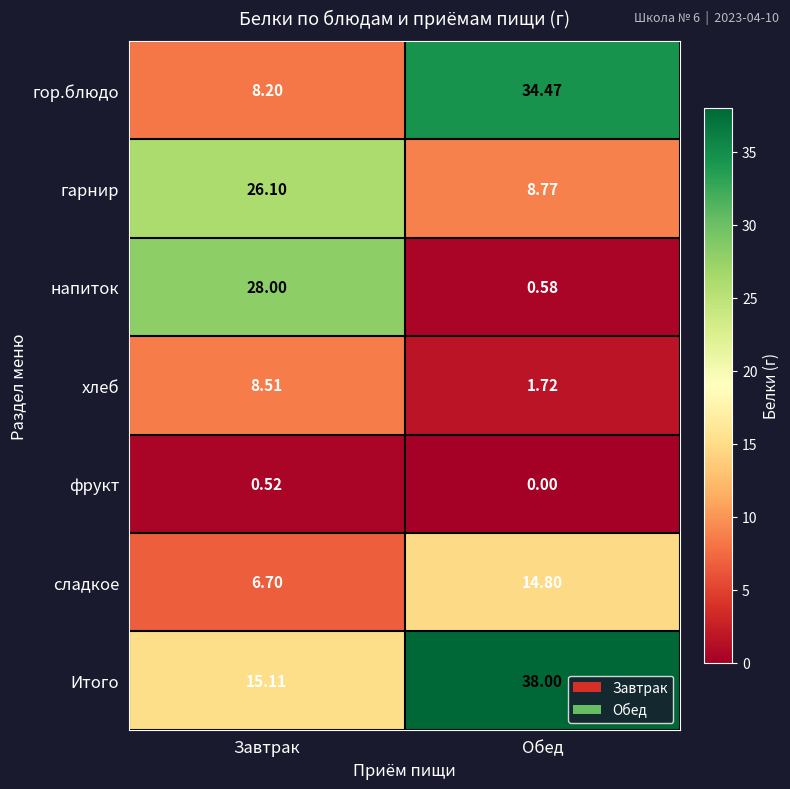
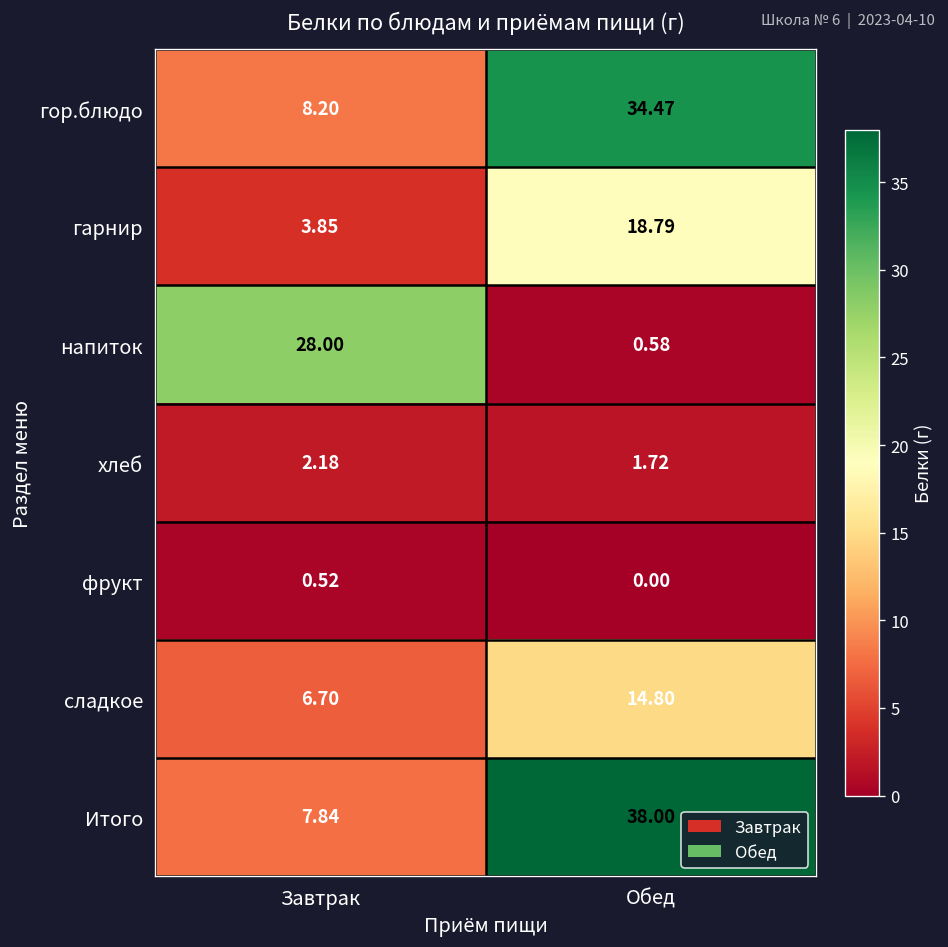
гарнир, Завтрак: 26.10 -> 3.85
гарнир, Обед: 8.77 -> 18.79
хлеб, Завтрак: 8.51 -> 2.18
Итого, Завтрак: 15.11 -> 7.84
